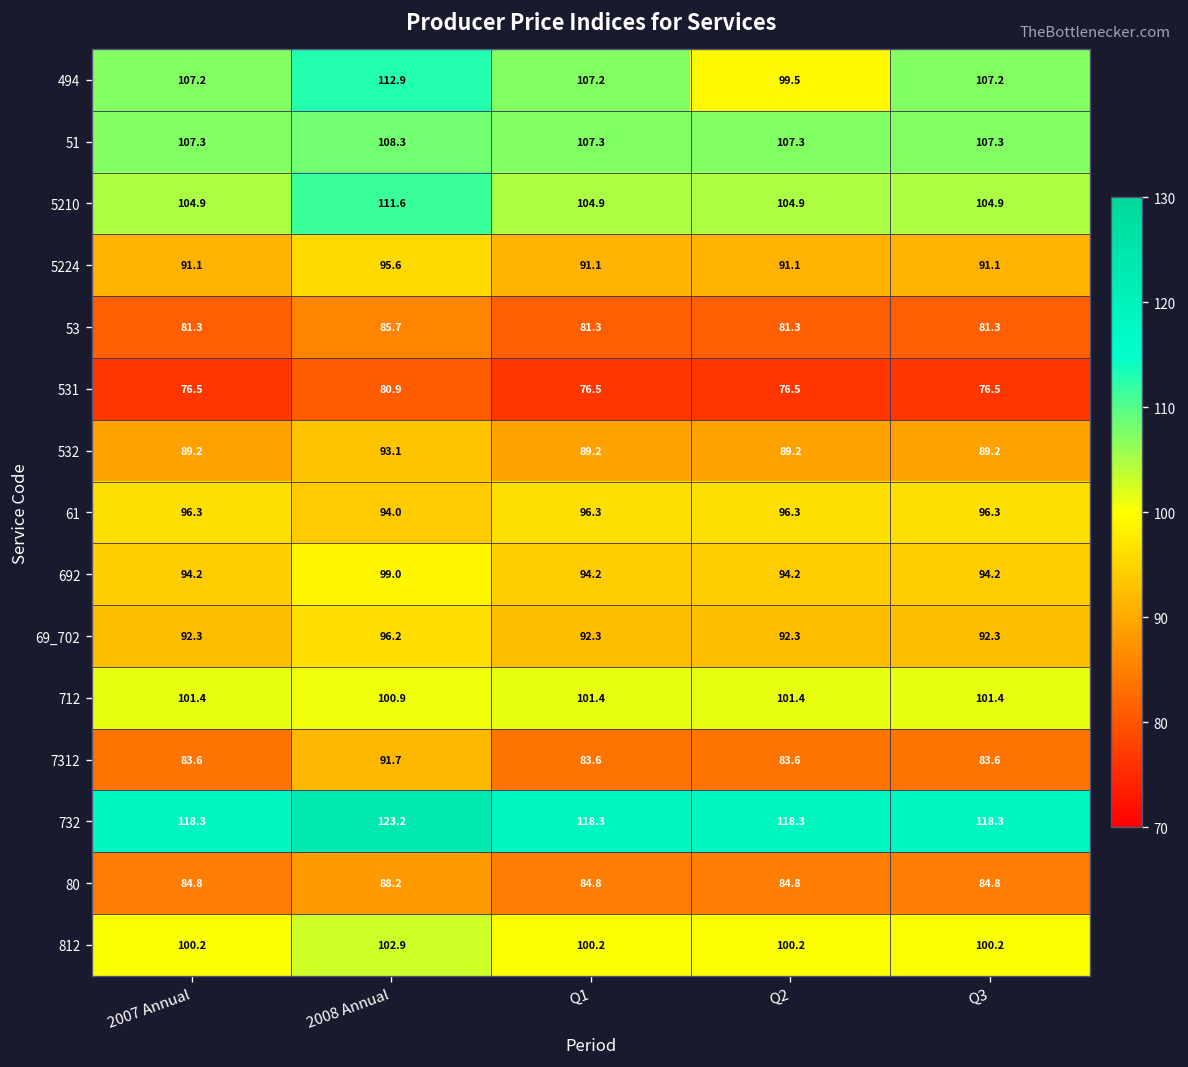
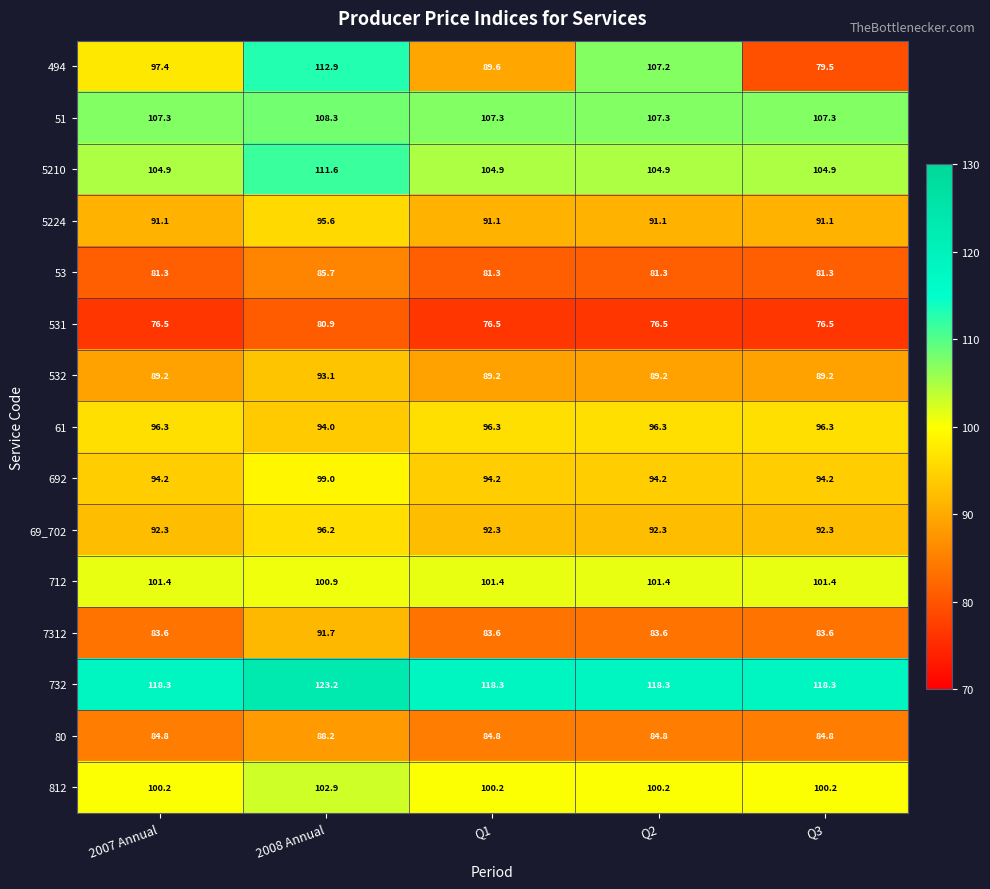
494, 2007 Annual: 107.2 -> 97.4
494, Q1: 107.2 -> 89.6
494, Q2: 99.5 -> 107.2
494, Q3: 107.2 -> 79.5
